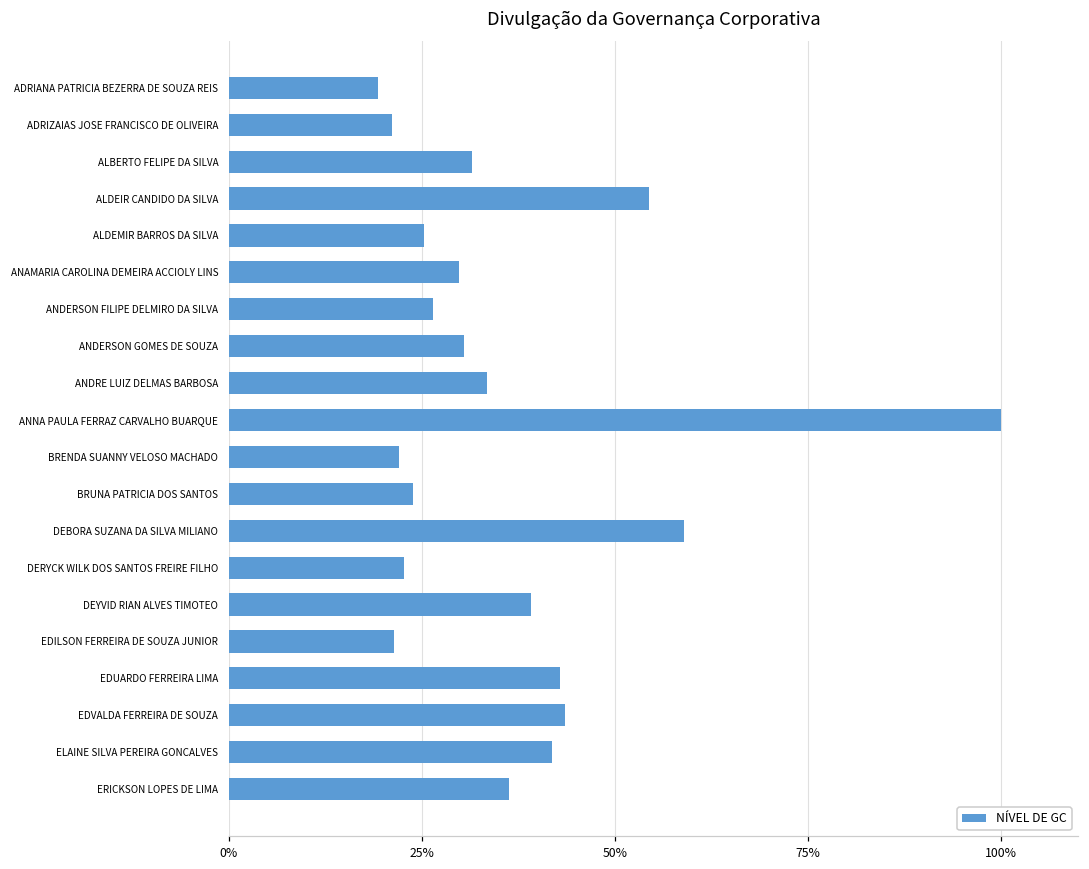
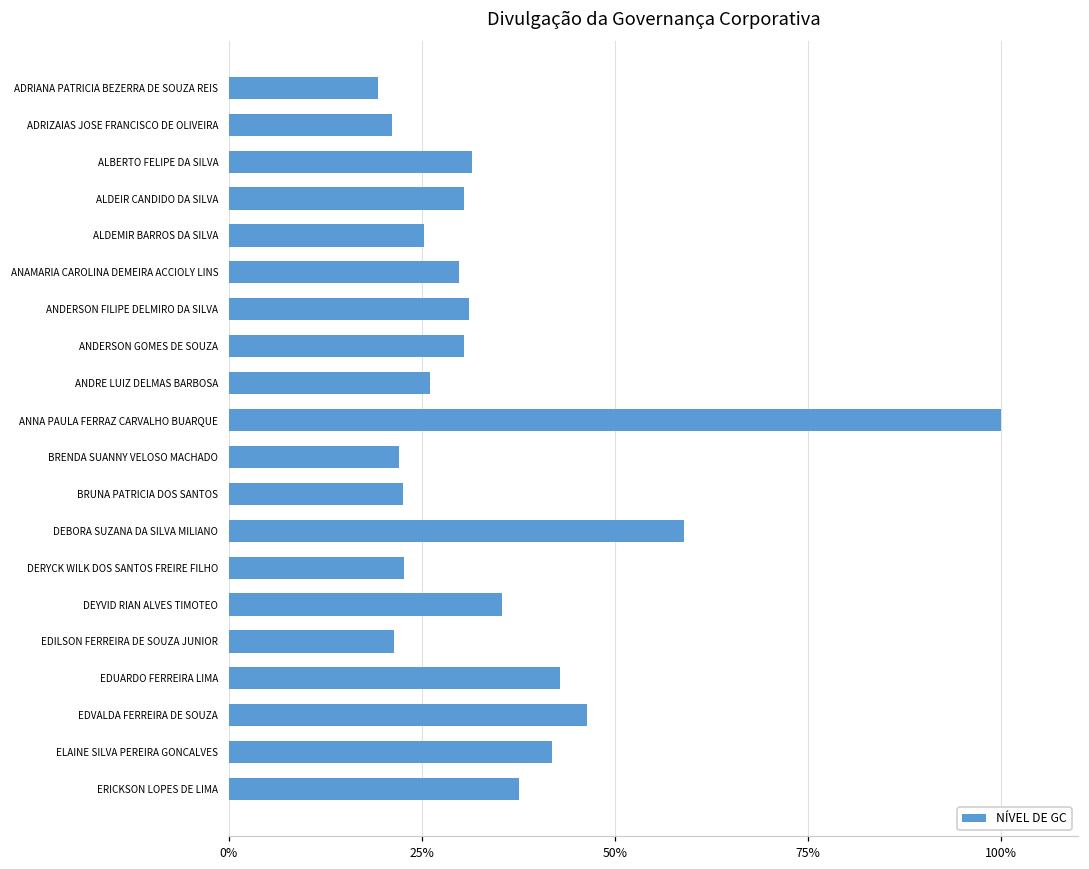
ALDEIR CANDIDO DA SILVA: 54% -> 30%
ANDERSON FILIPE DELMIRO DA SILVA: 26% -> 31%
ANDRE LUIZ DELMAS BARBOSA: 33% -> 26%
BRUNA PATRICIA DOS SANTOS: 24% -> 23%
DEYVID RIAN ALVES TIMOTEO: 39% -> 35%
EDVALDA FERREIRA DE SOUZA: 44% -> 46%
ERICKSON LOPES DE LIMA: 36% -> 38%
